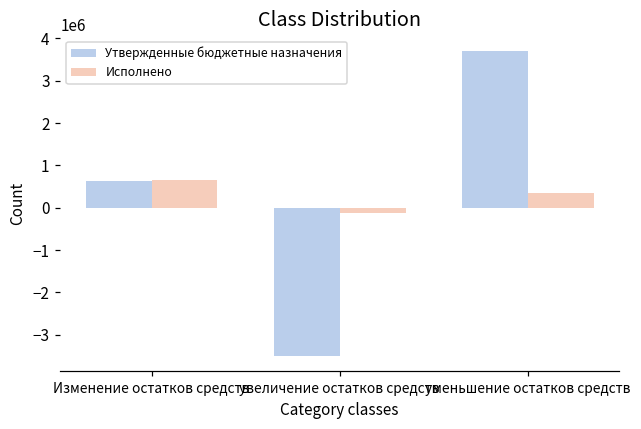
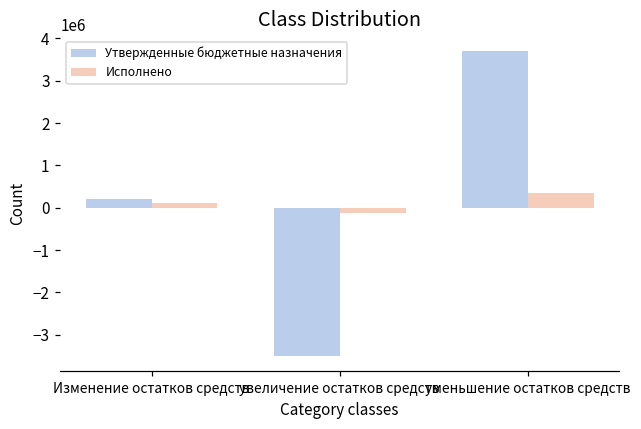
Утвержденные бюджетные назначения, Изменение остатков средств: 600000 -> 200000
Исполнено, Изменение остатков средств: 600000 -> 100000
